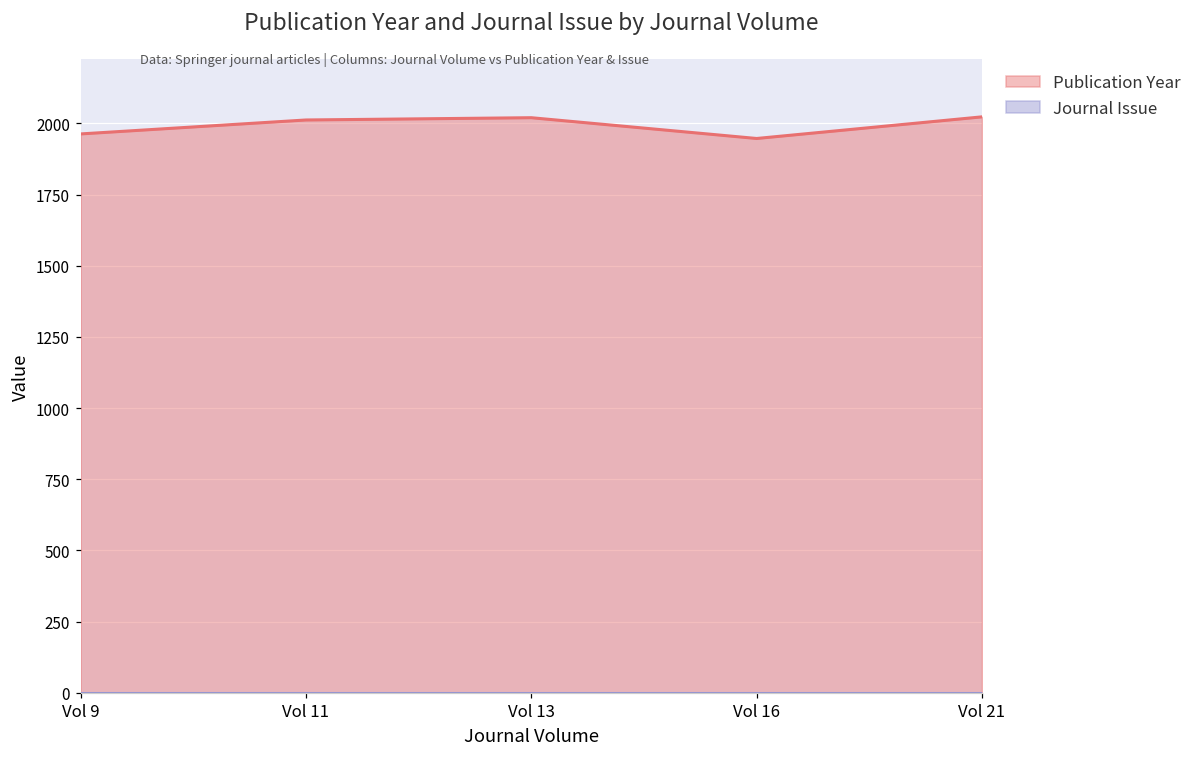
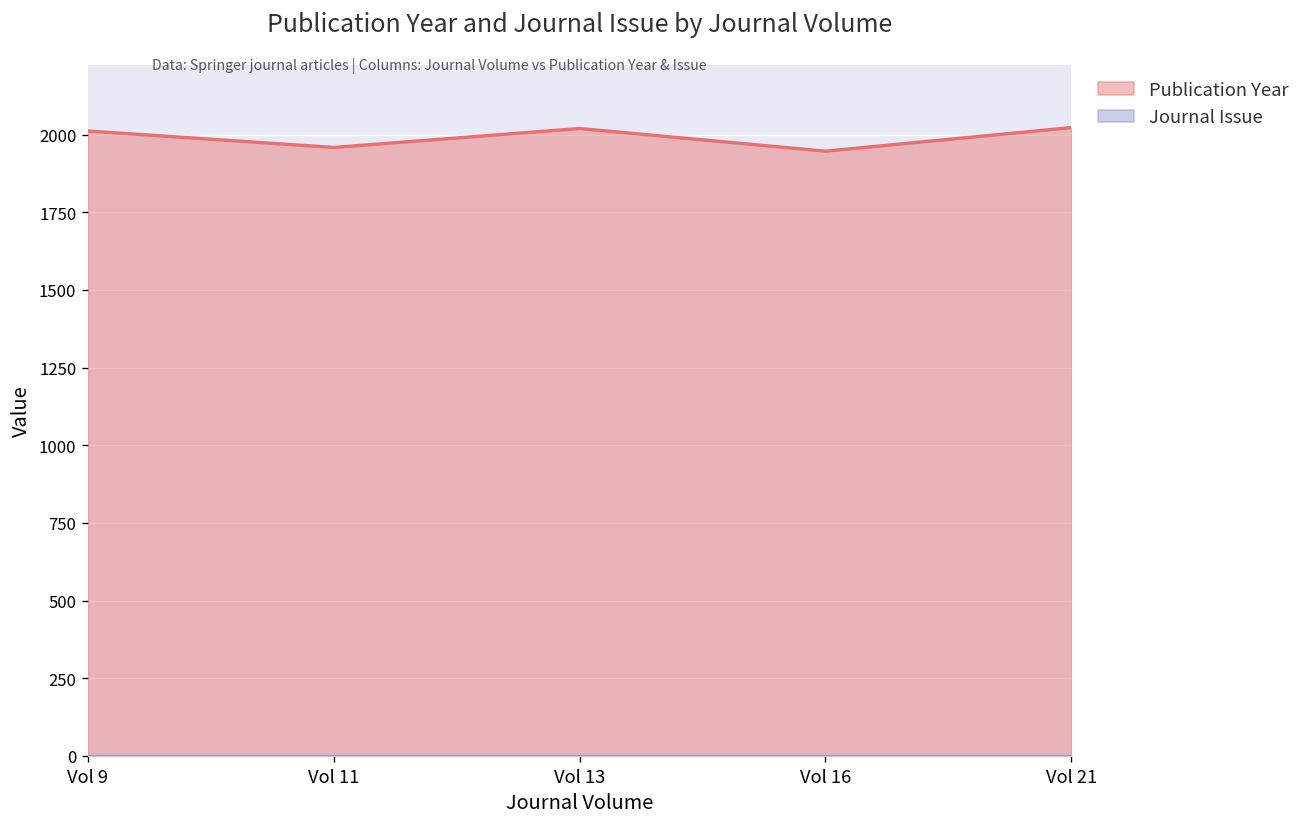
Publication Year, Vol 9: 1960 -> 2010
Publication Year, Vol 11: 2010 -> 1960
